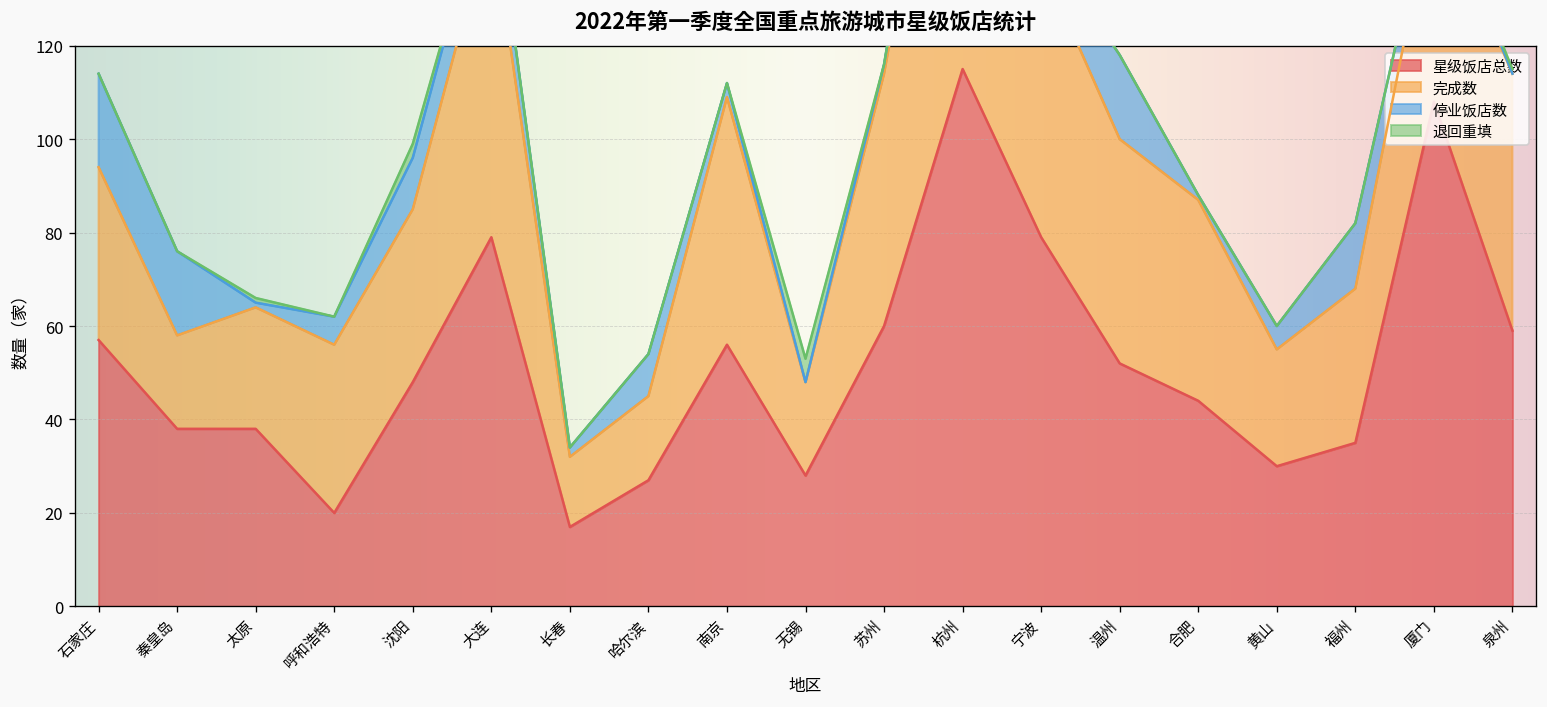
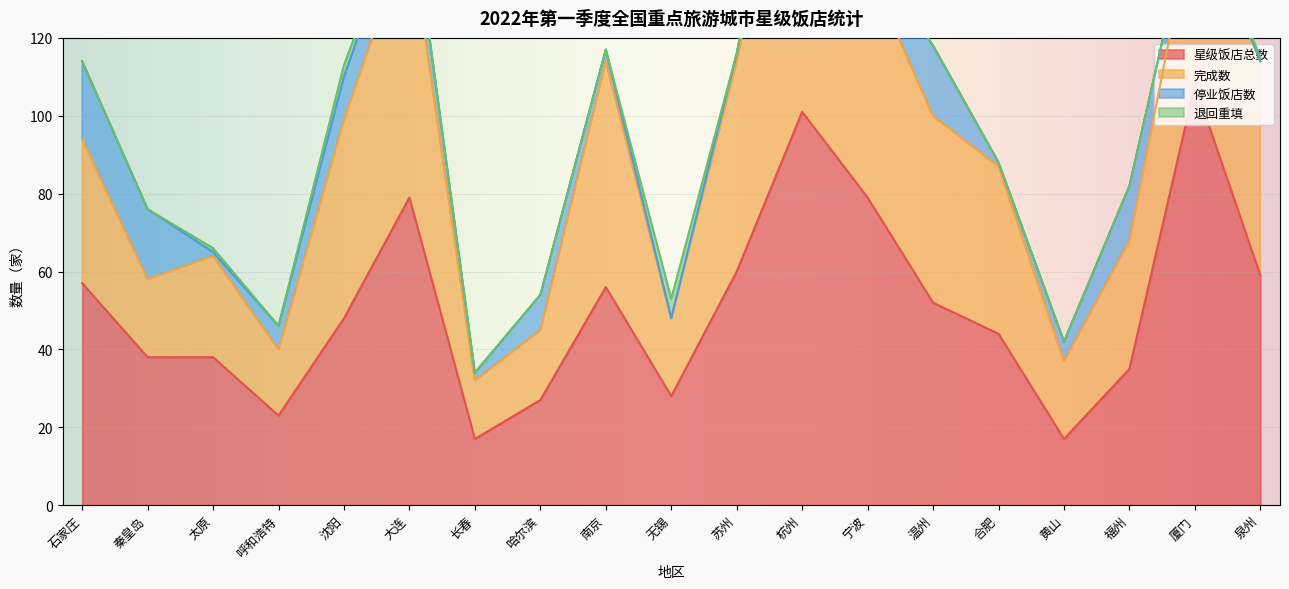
星级饭店总数, 呼和浩特: 20 -> 23
完成数, 呼和浩特: 36 -> 17
完成数, 沈阳: 37 -> 51
完成数, 南京: 53 -> 58
星级饭店总数, 杭州: 115 -> 101
星级饭店总数, 黄山: 30 -> 17
完成数, 黄山: 25 -> 20
